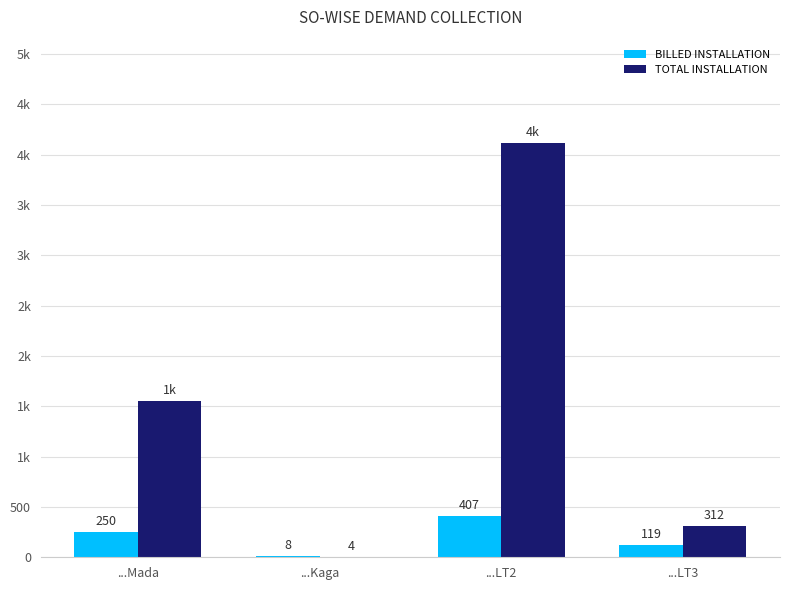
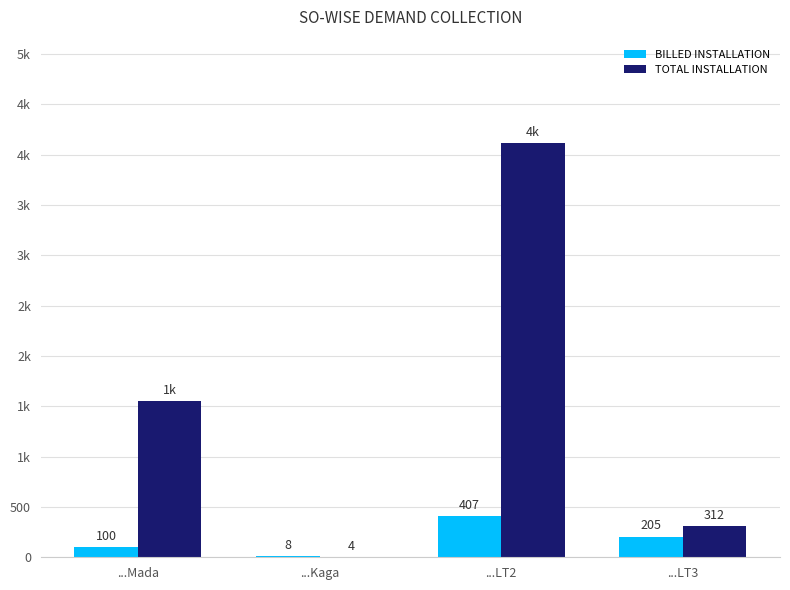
BILLED INSTALLATION, ...Mada: 250 -> 100
BILLED INSTALLATION, ...LT3: 119 -> 205
